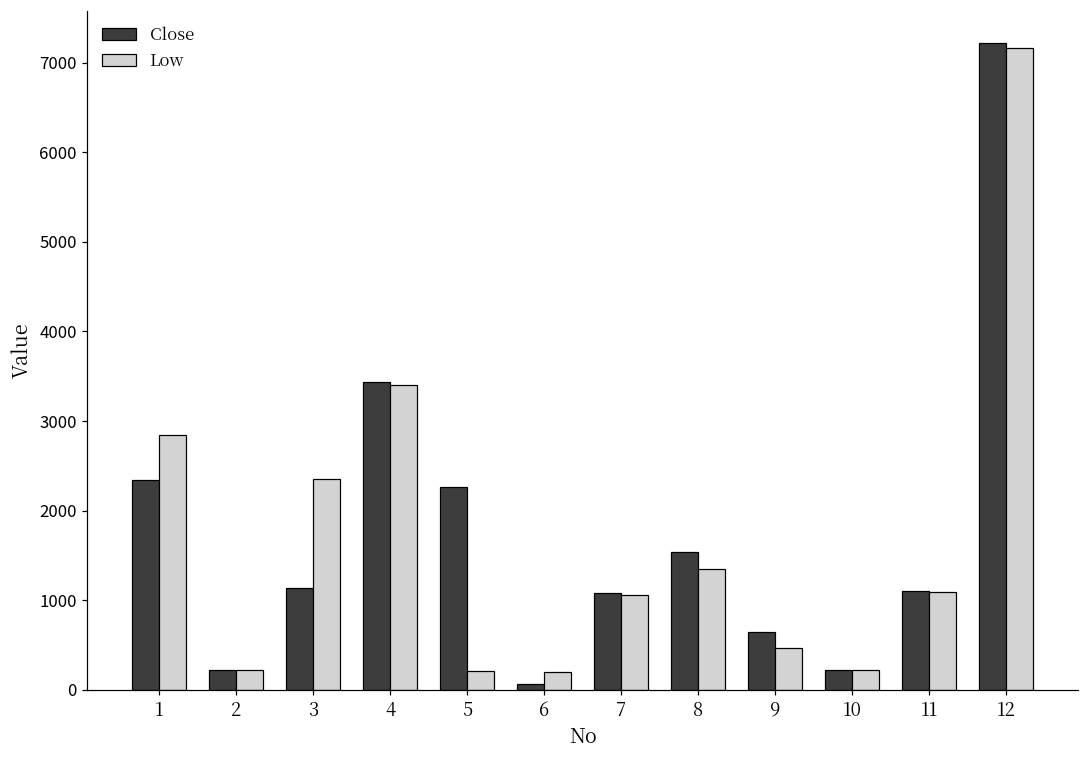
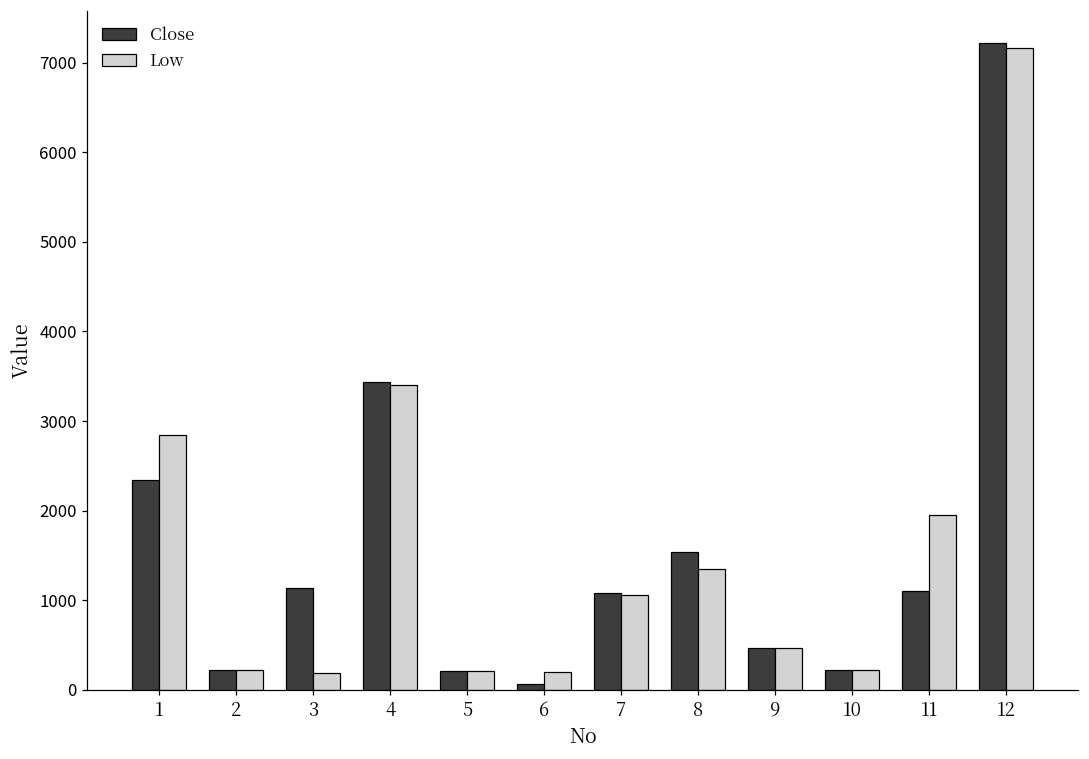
Low, 3: 2400 -> 200
Close, 5: 2300 -> 200
Close, 9: 600 -> 500
Low, 11: 1100 -> 2000
